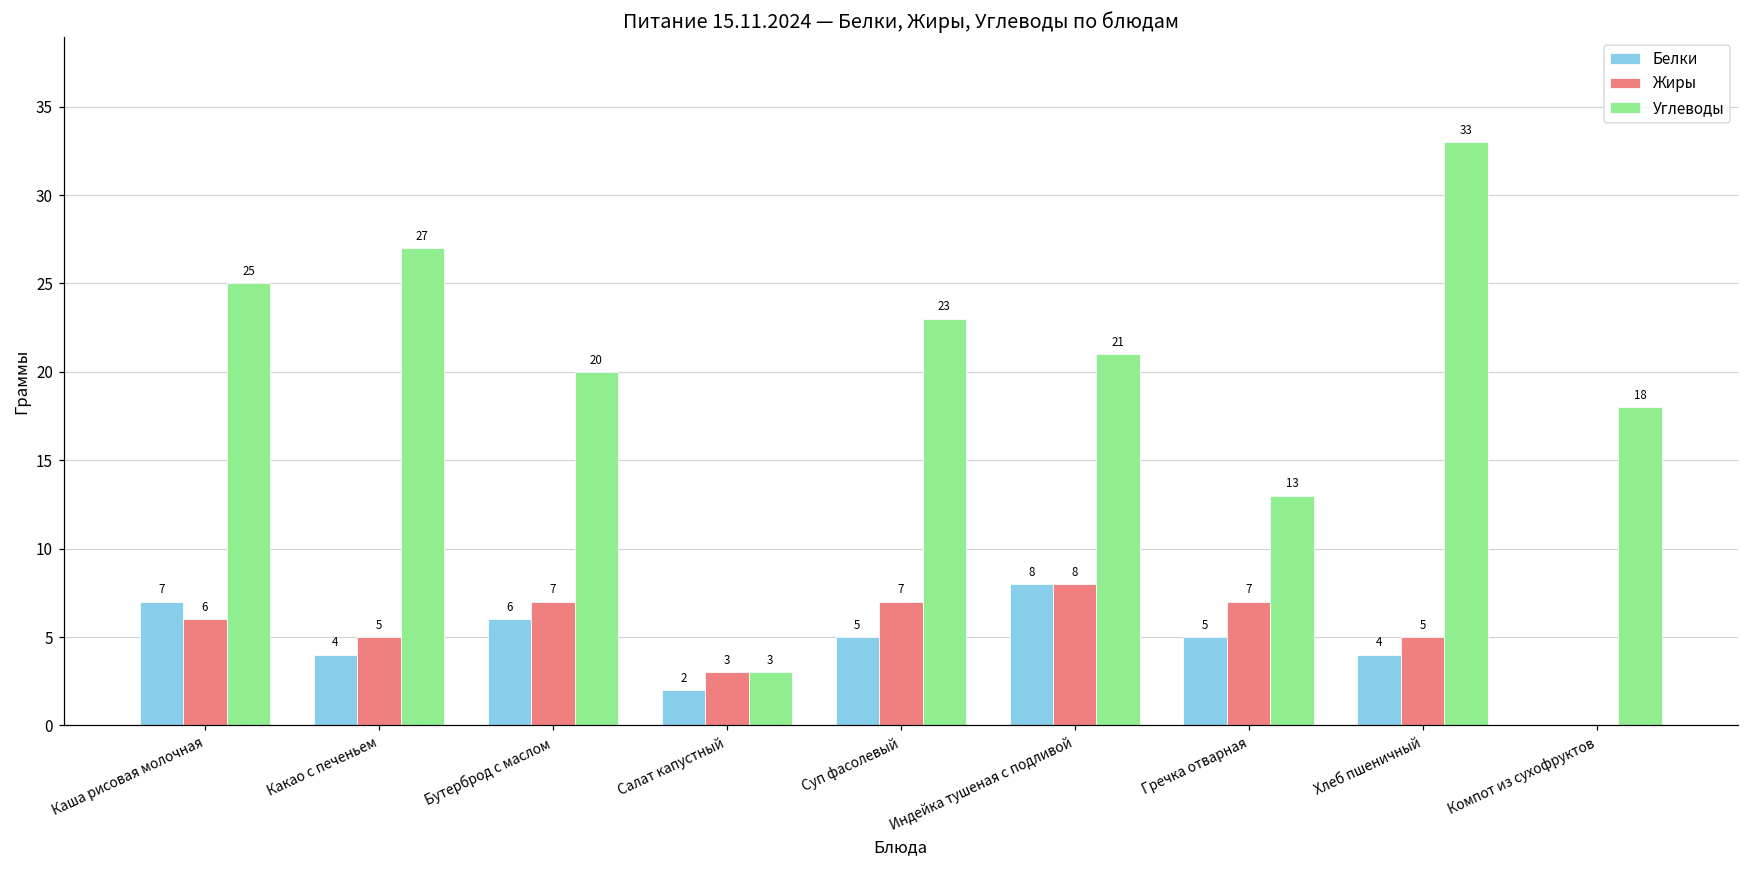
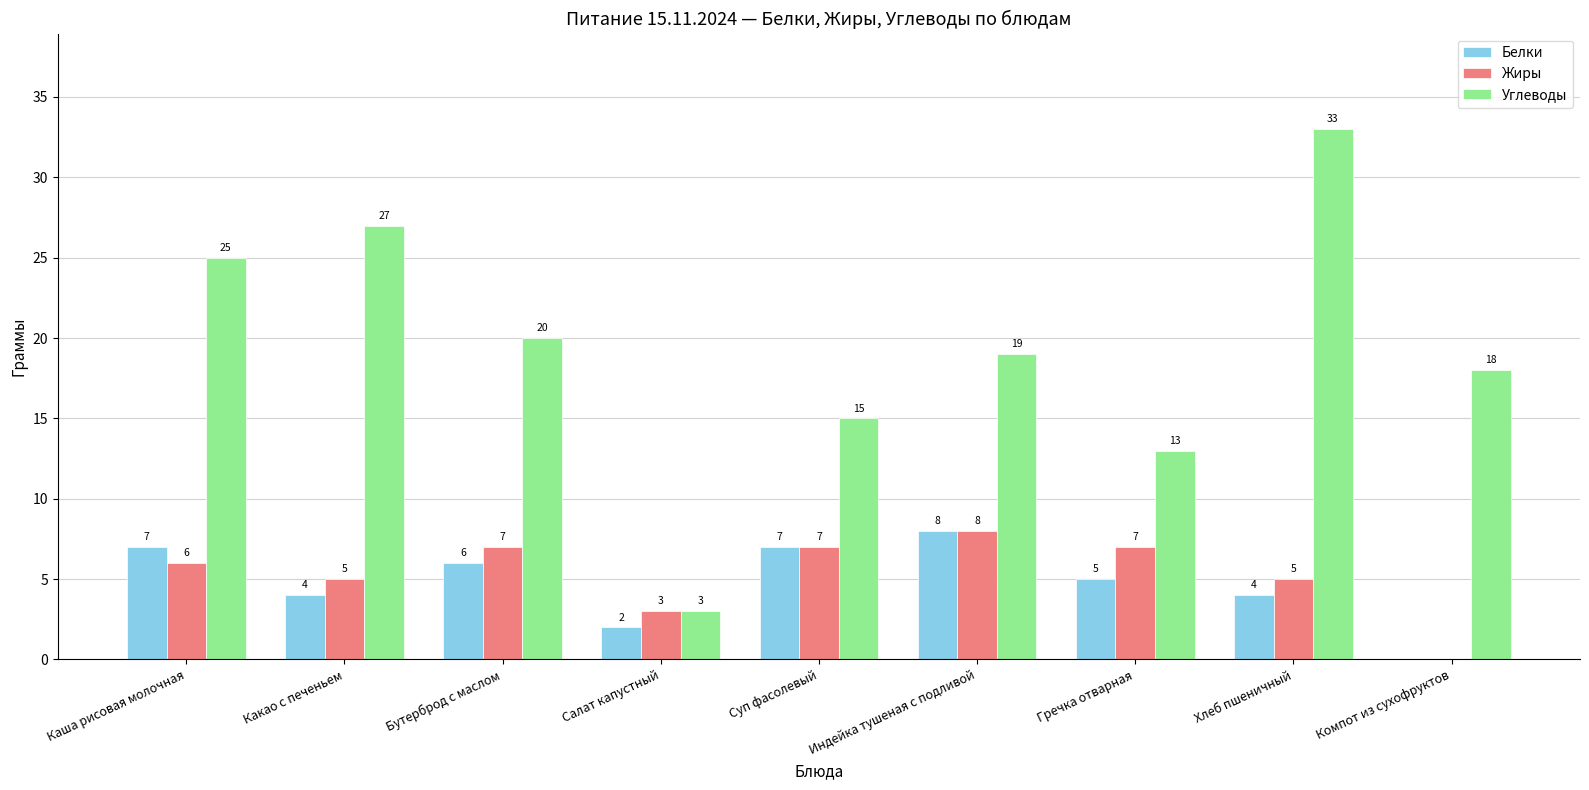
Белки, Суп фасолевый: 5 -> 7
Углеводы, Суп фасолевый: 23 -> 15
Углеводы, Индейка тушеная с подливой: 21 -> 19
